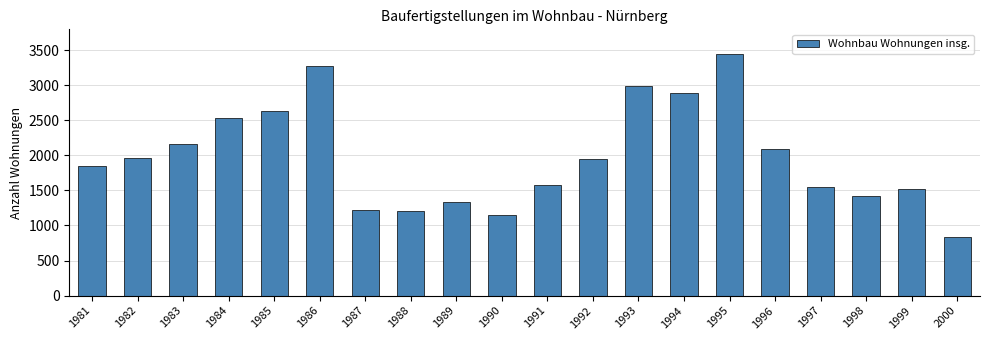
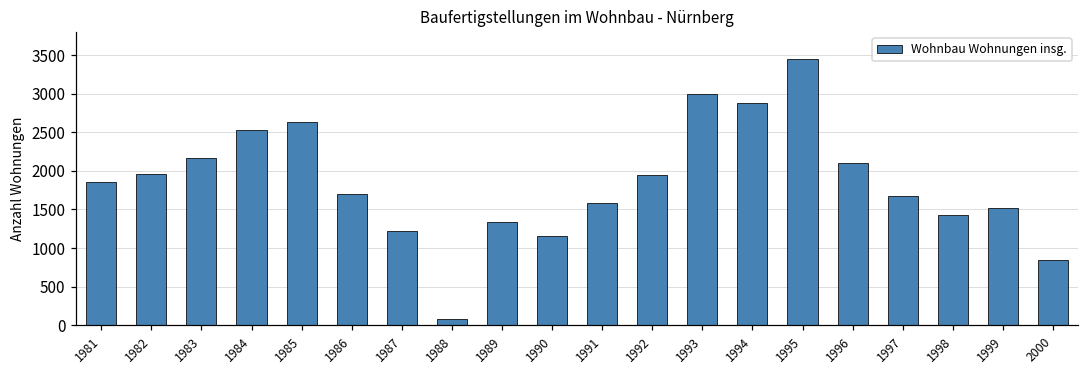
1986: 3300 -> 1700
1988: 1200 -> 100
1997: 1500 -> 1700
